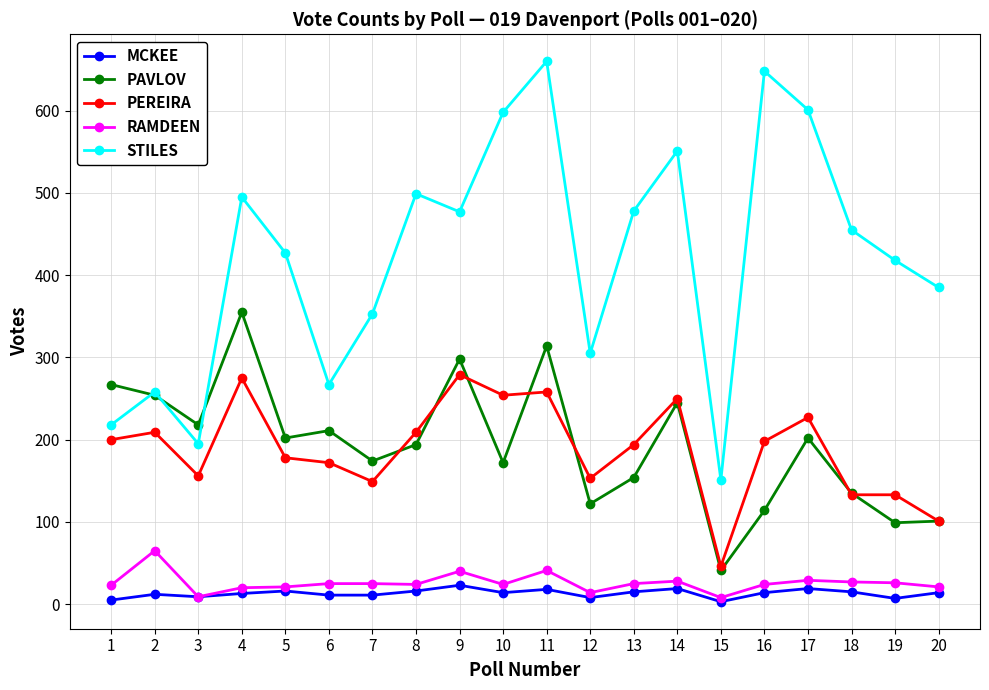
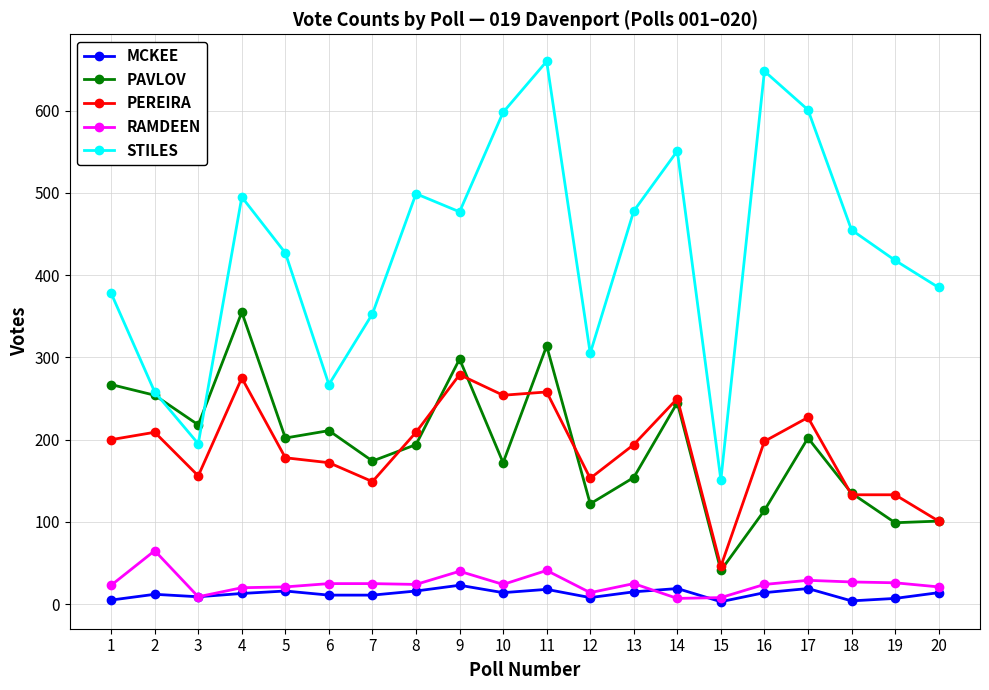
STILES, 1: 220 -> 380
RAMDEEN, 14: 30 -> 10
MCKEE, 18: 20 -> 0
